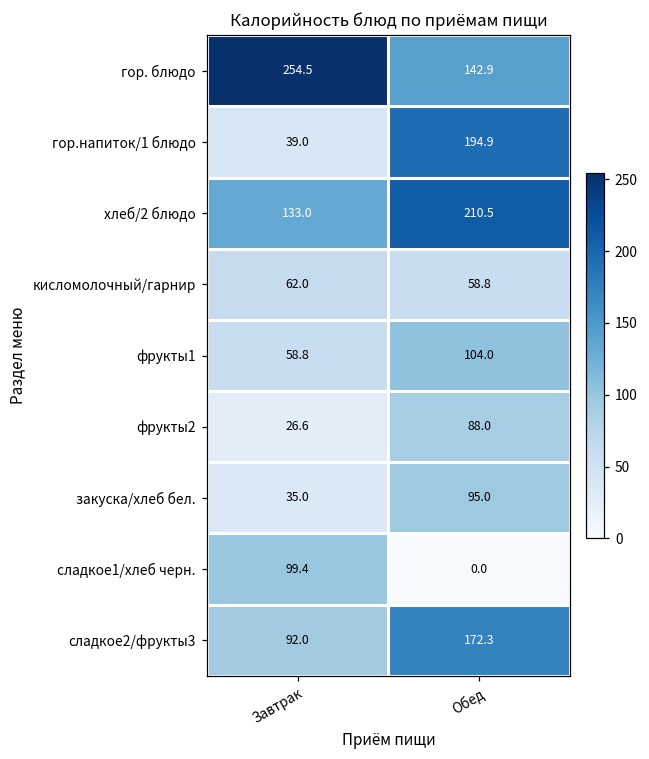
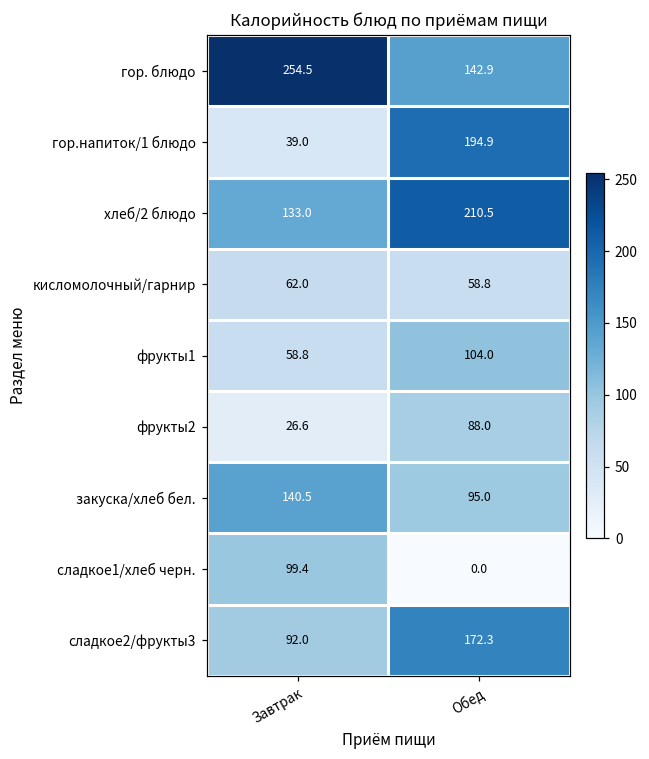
закуска/хлеб бел., Завтрак: 35.0 -> 140.5
